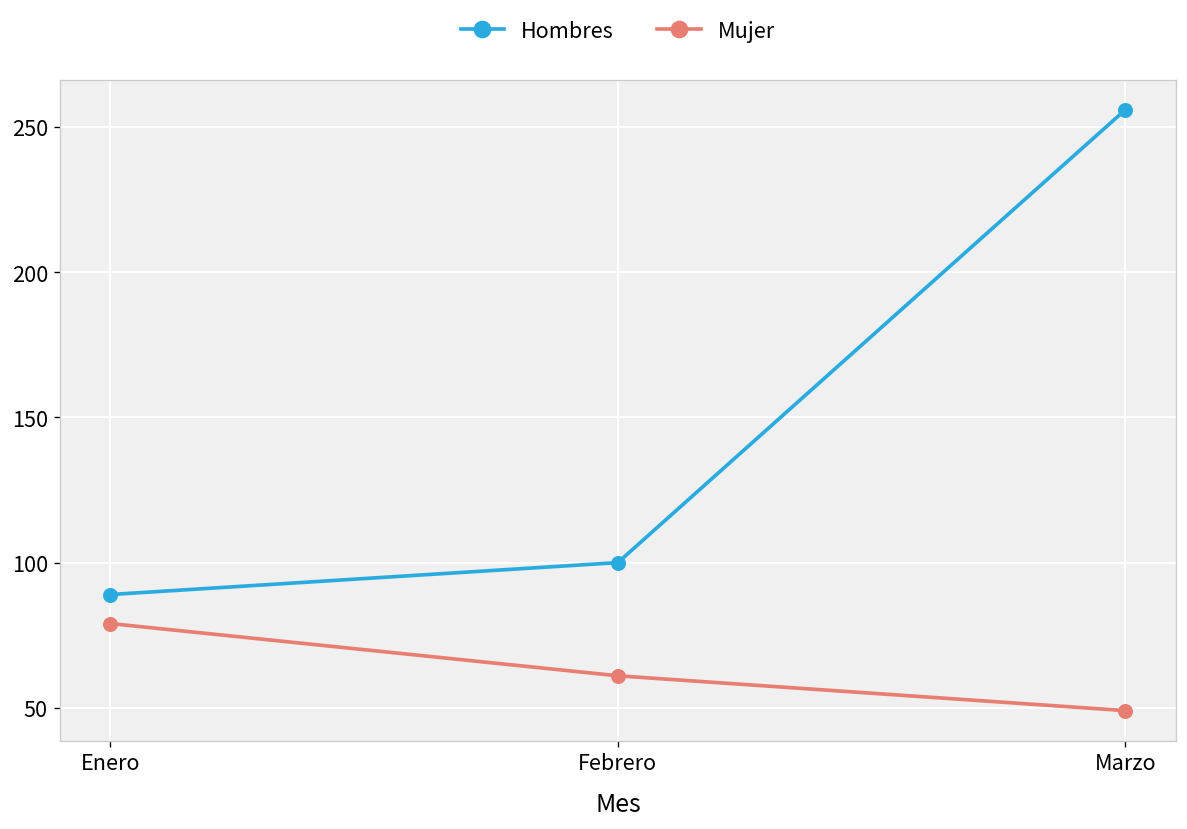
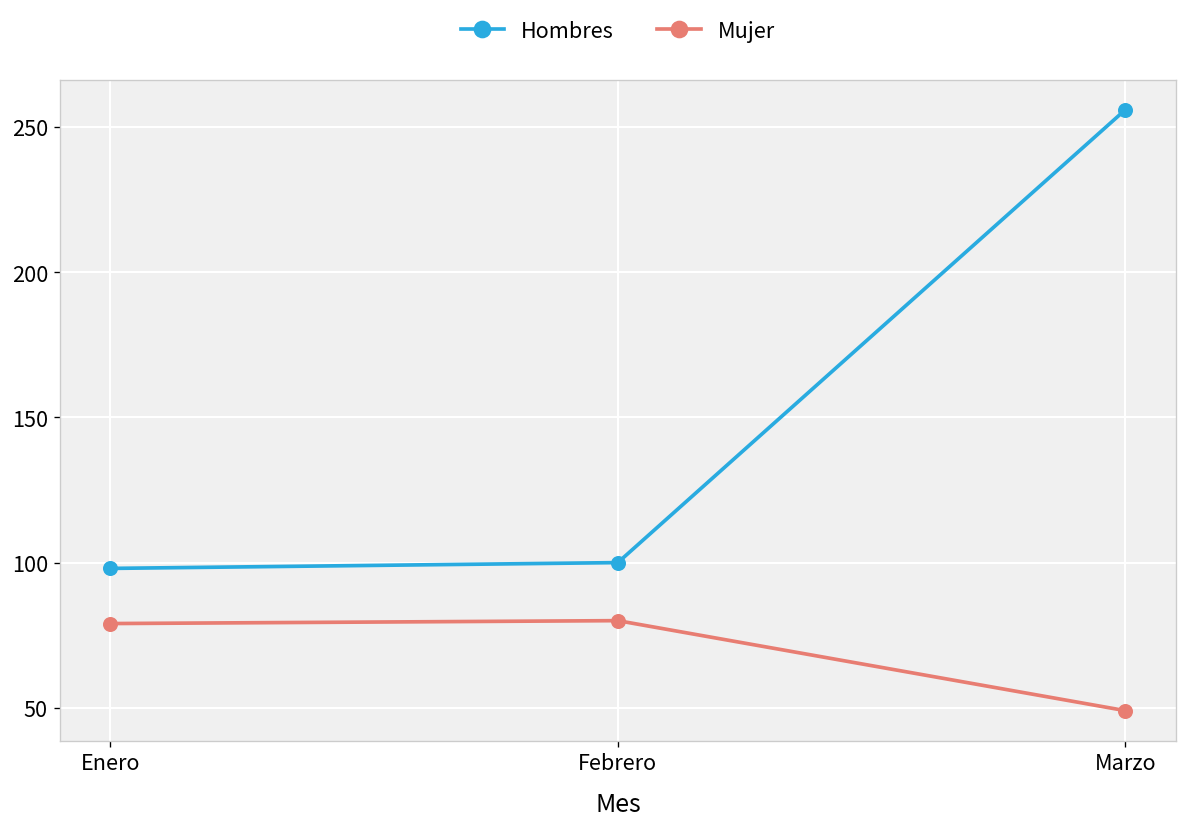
Hombres, Enero: 89 -> 98
Mujer, Febrero: 61 -> 80
